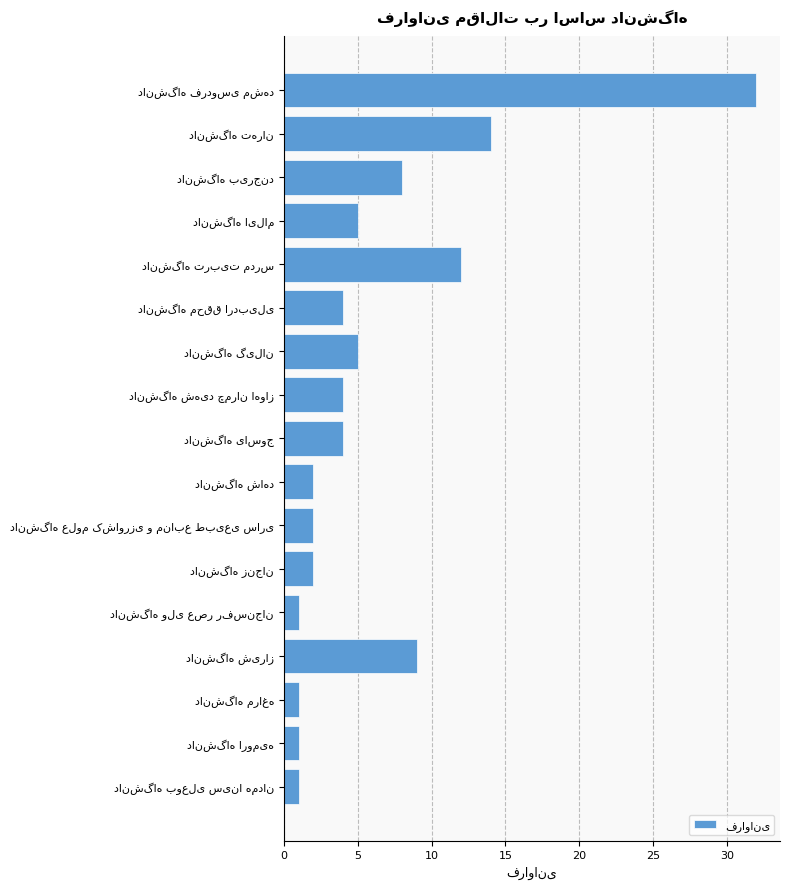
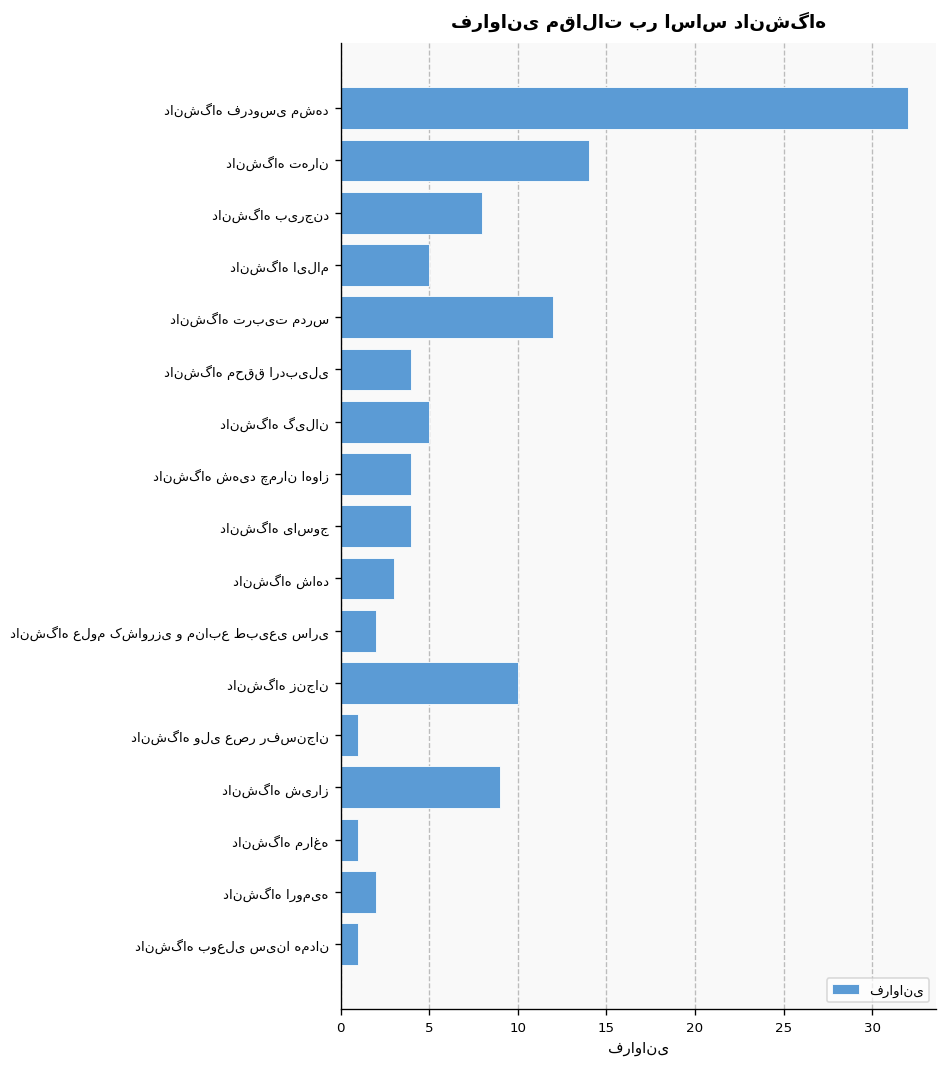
دانشگاه شاهد: 2 -> 3
دانشگاه زنجان: 2 -> 10
دانشگاه ارومیه: 1 -> 2
